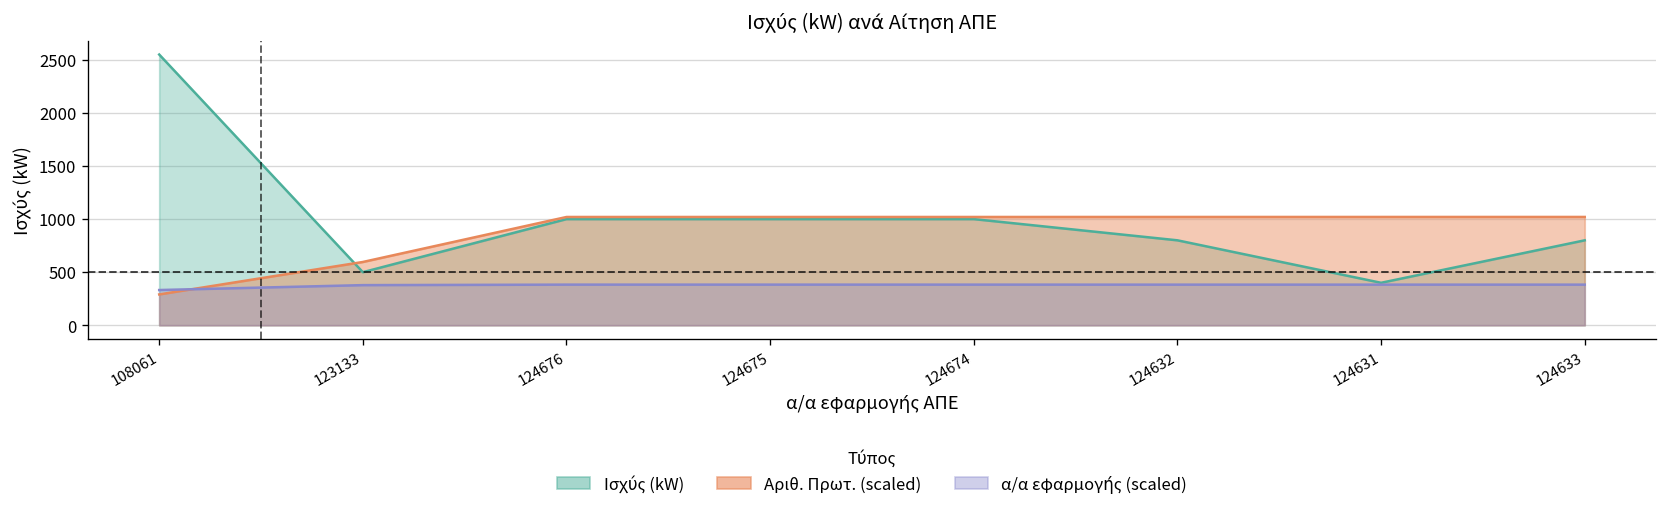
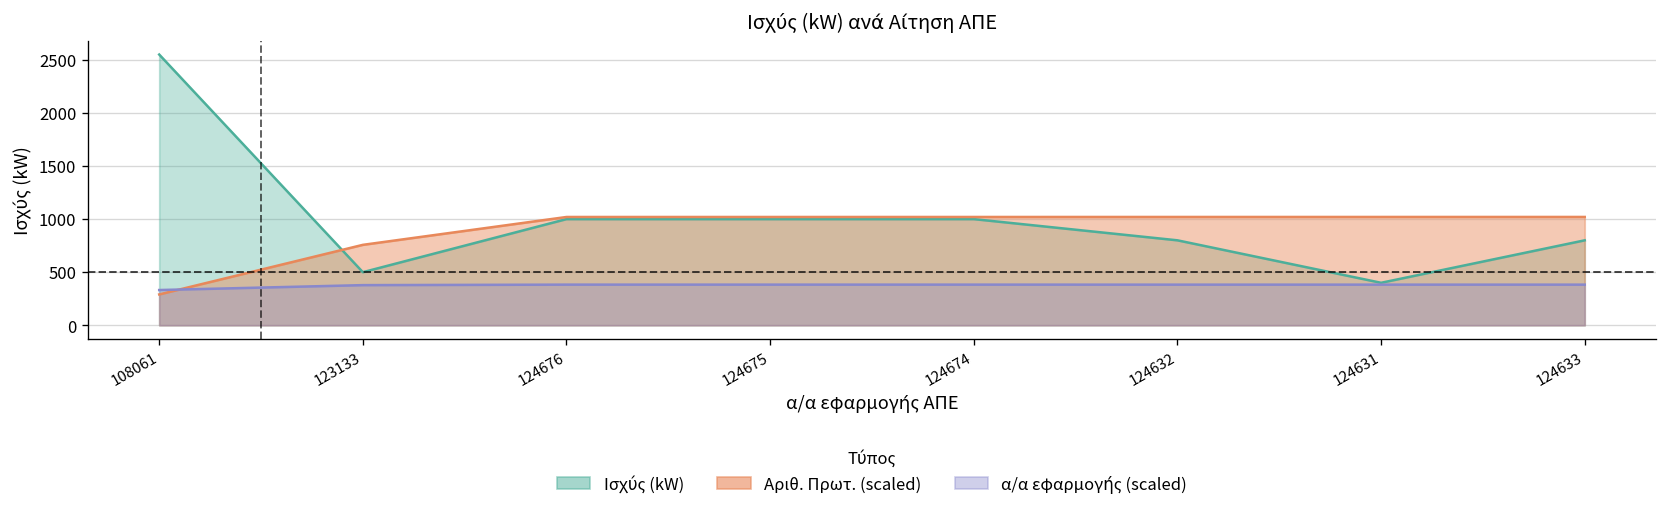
Αριθ. Πρωτ. (scaled), 123133: 600 -> 800
